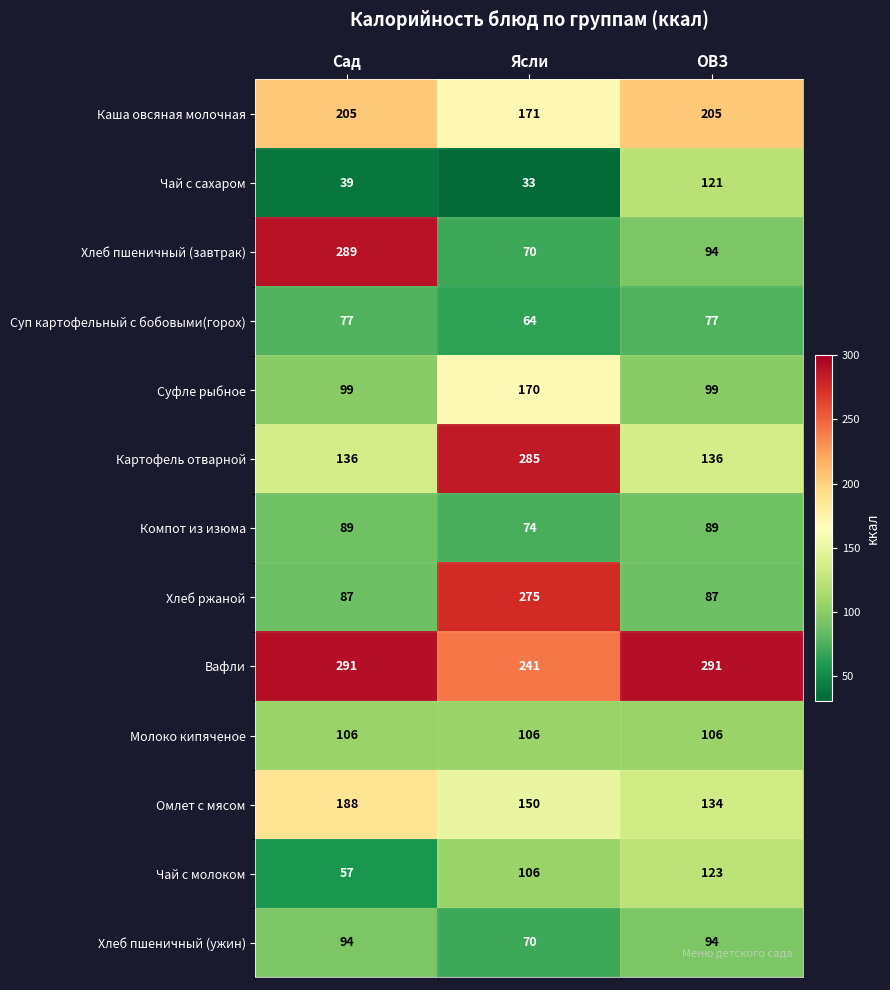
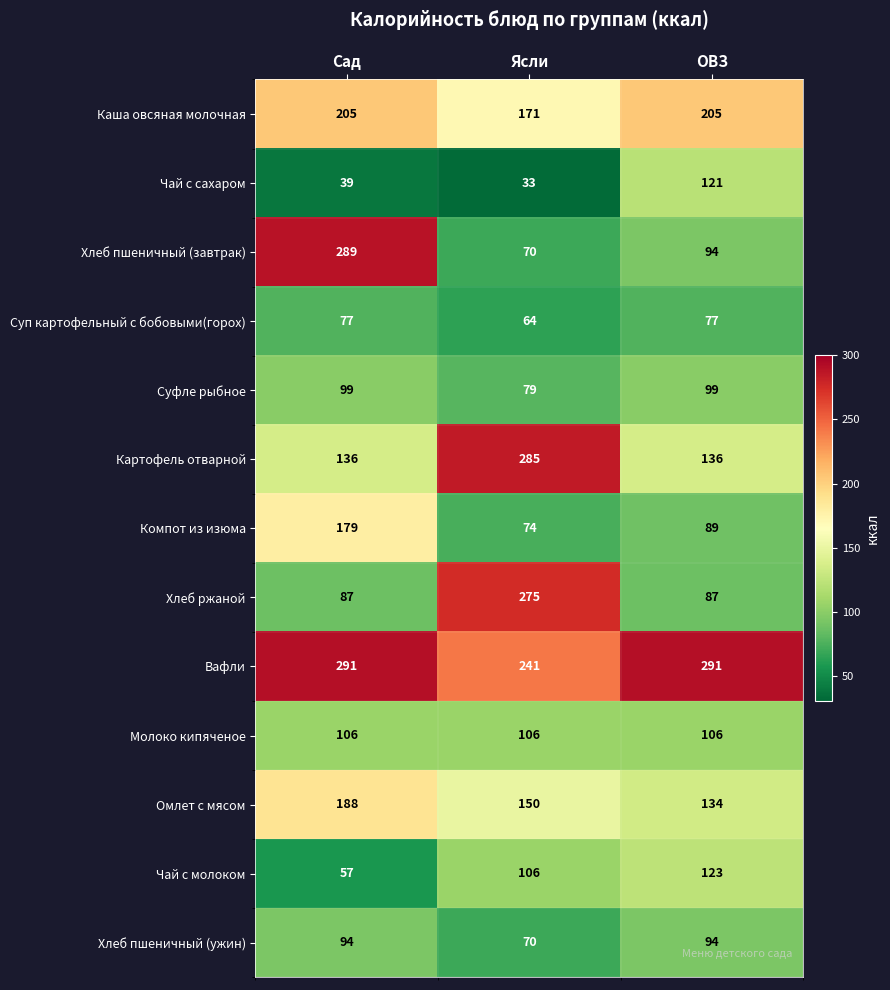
Суфле рыбное, Ясли: 170 -> 79
Компот из изюма, Сад: 89 -> 179
